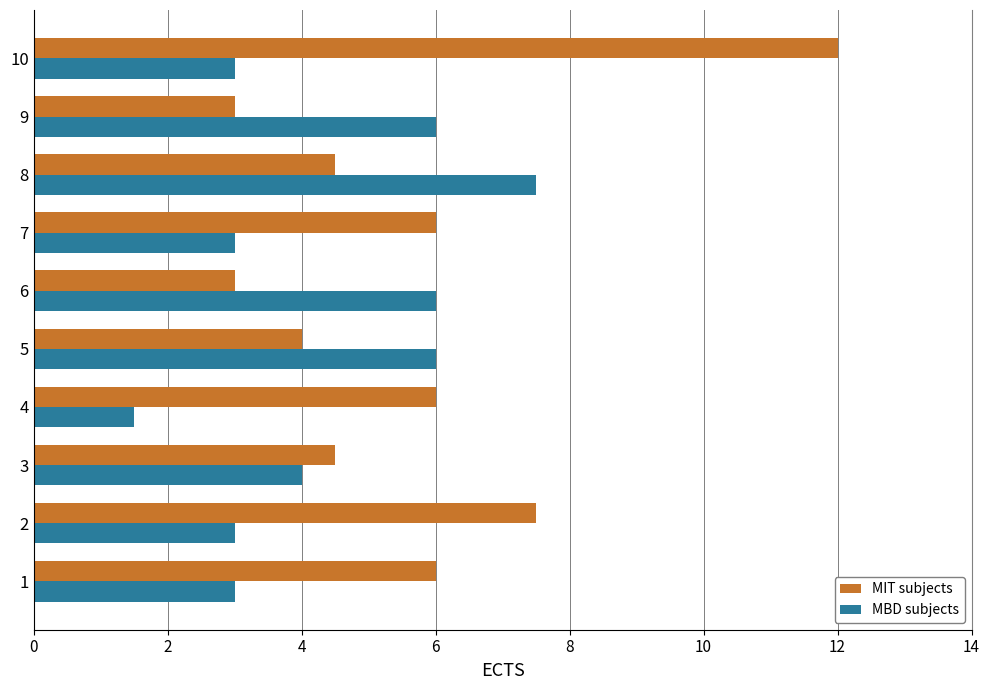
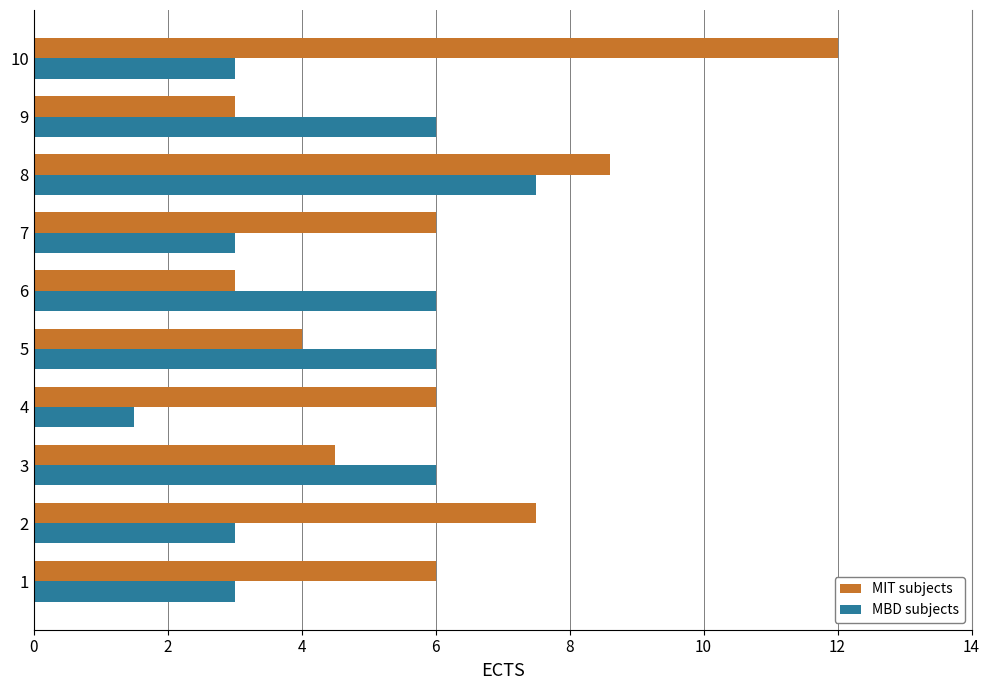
MIT subjects, 8: 4.5 -> 8.6
MBD subjects, 3: 4 -> 6
